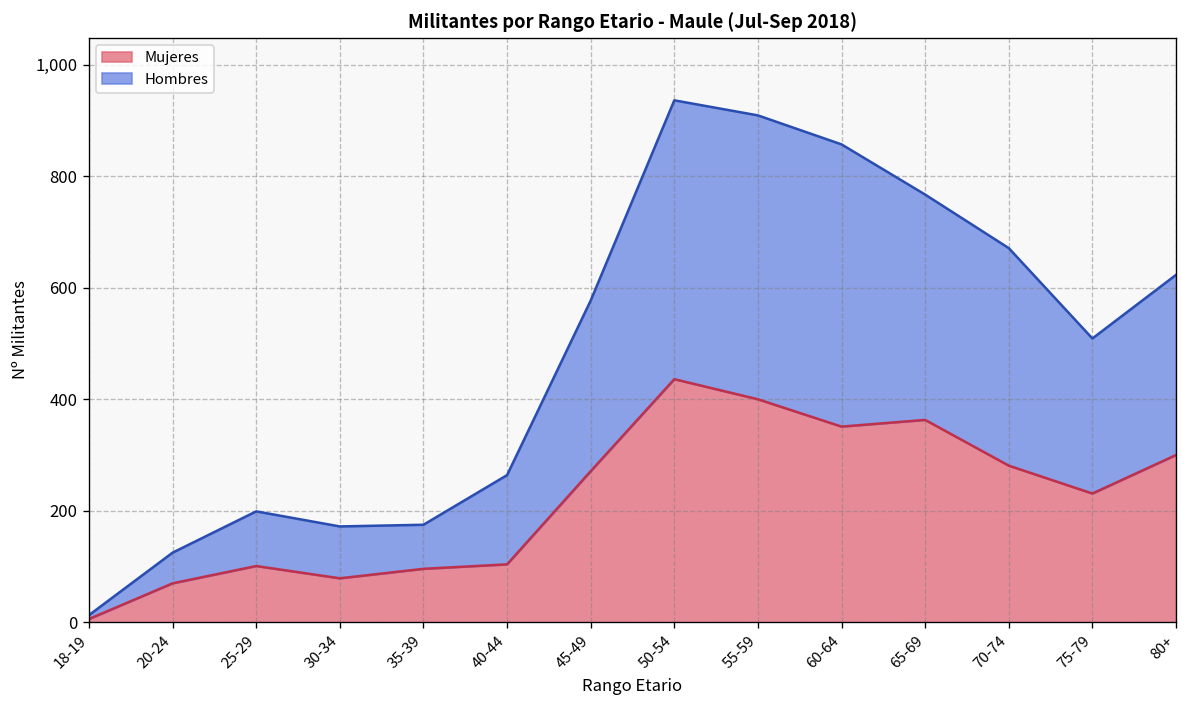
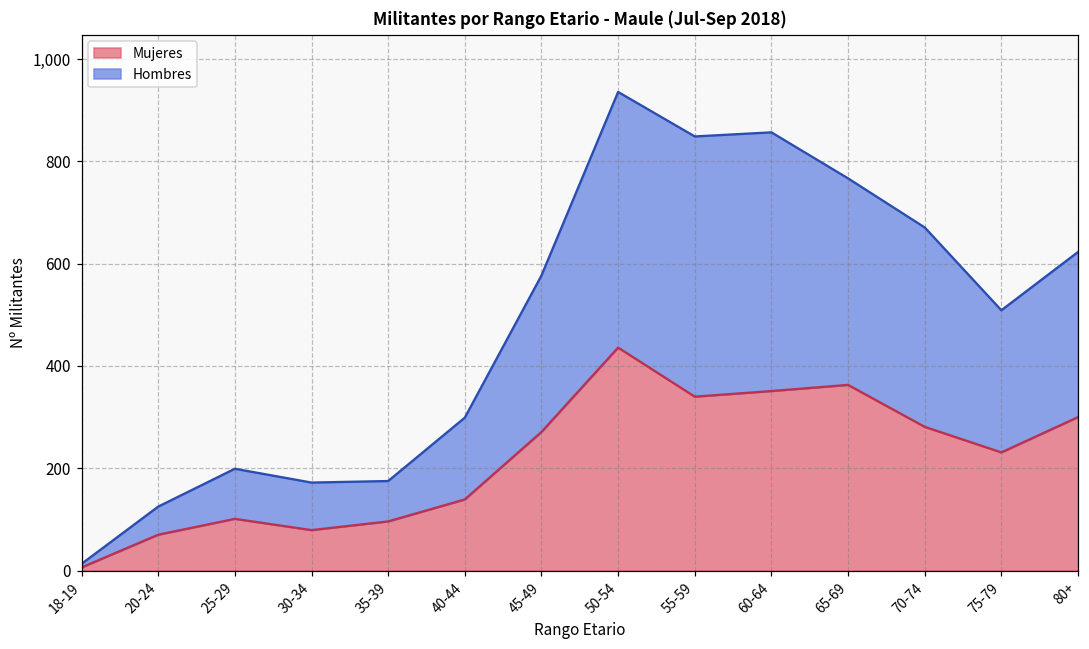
Mujeres, 40-44: 100 -> 140
Mujeres, 55-59: 400 -> 340
